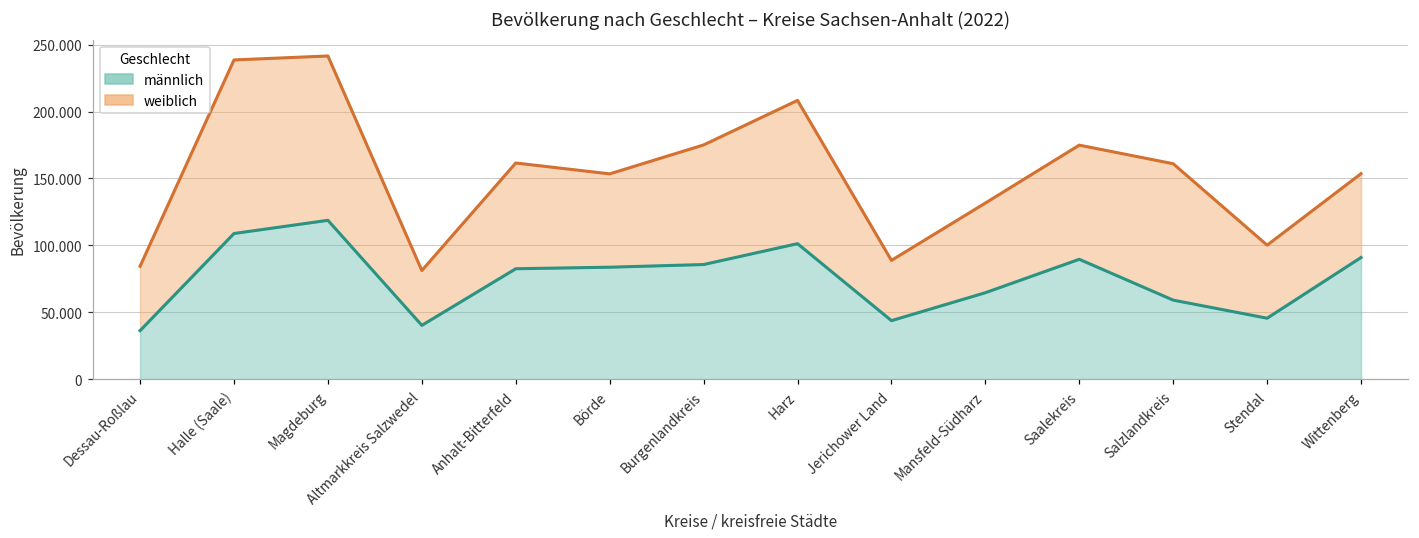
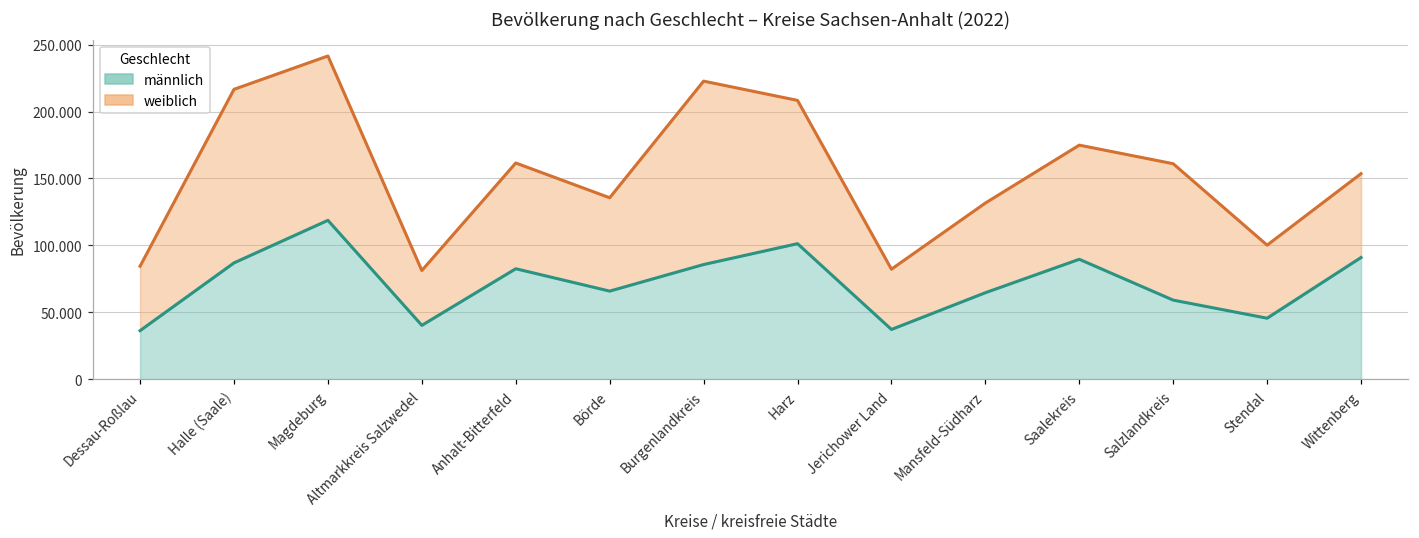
männlich, Halle (Saale): 109 -> 87
männlich, Börde: 84 -> 66
weiblich, Burgenlandkreis: 89 -> 137
männlich, Jerichower Land: 44 -> 37
